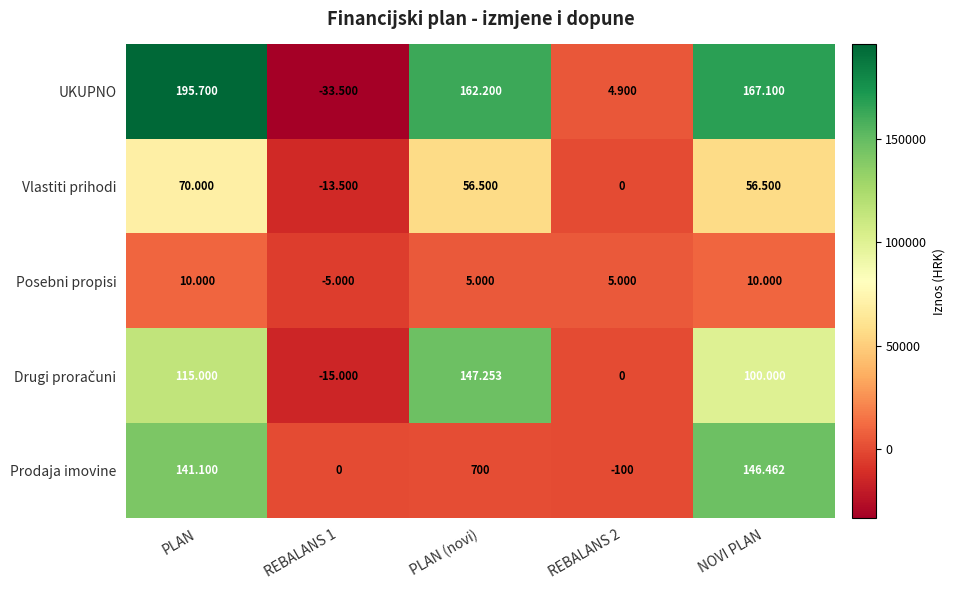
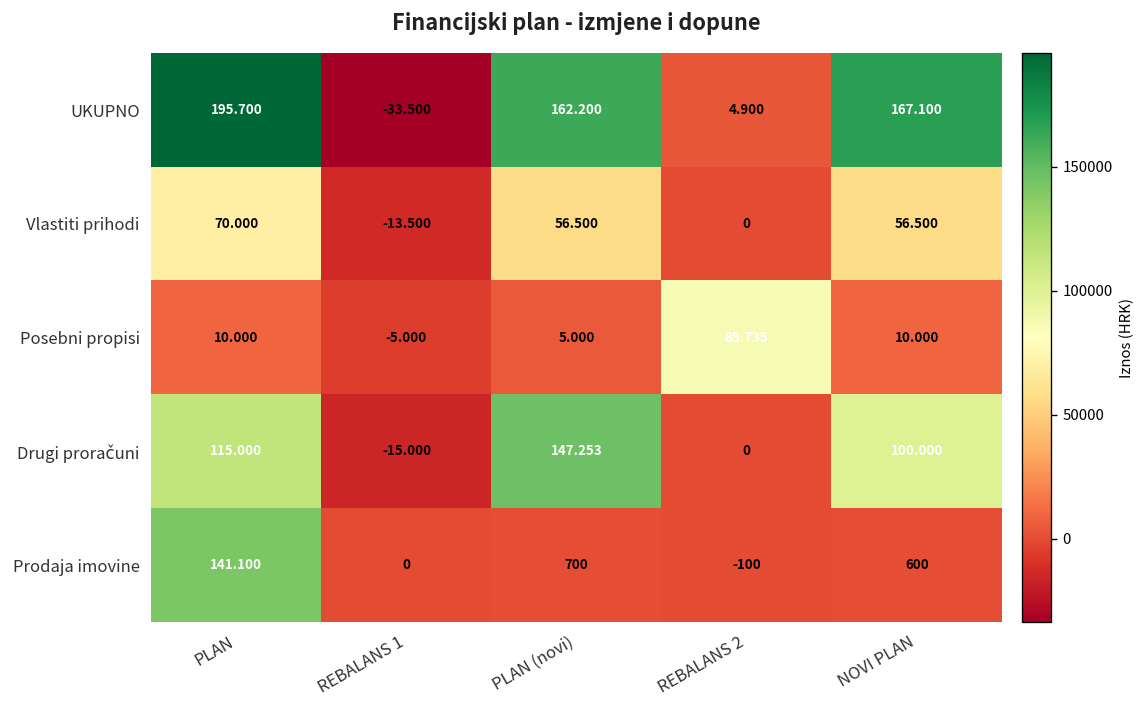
Posebni propisi, REBALANS 2: 5.000 -> 85.735
Prodaja imovine, NOVI PLAN: 146.462 -> 600
